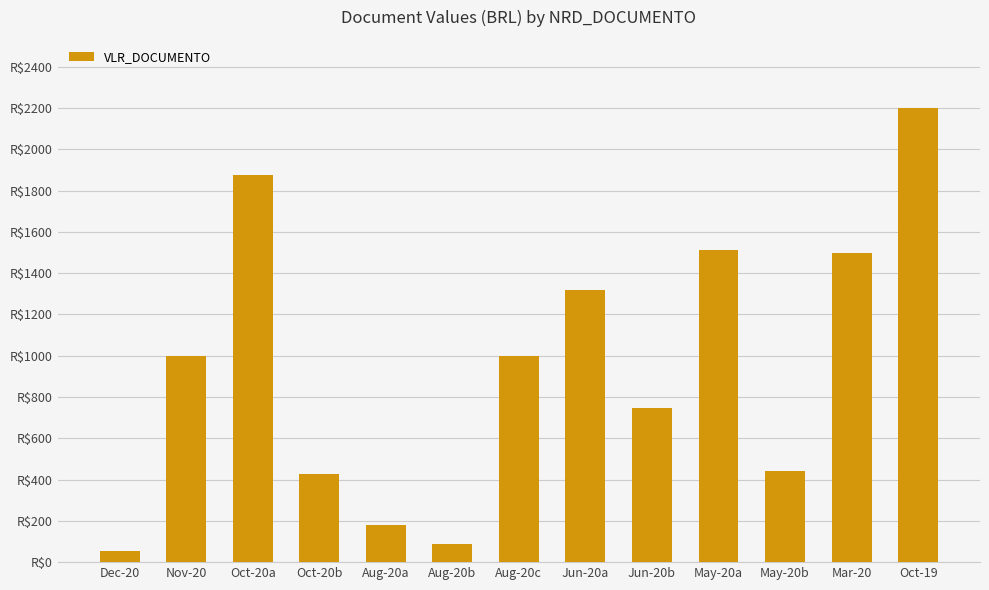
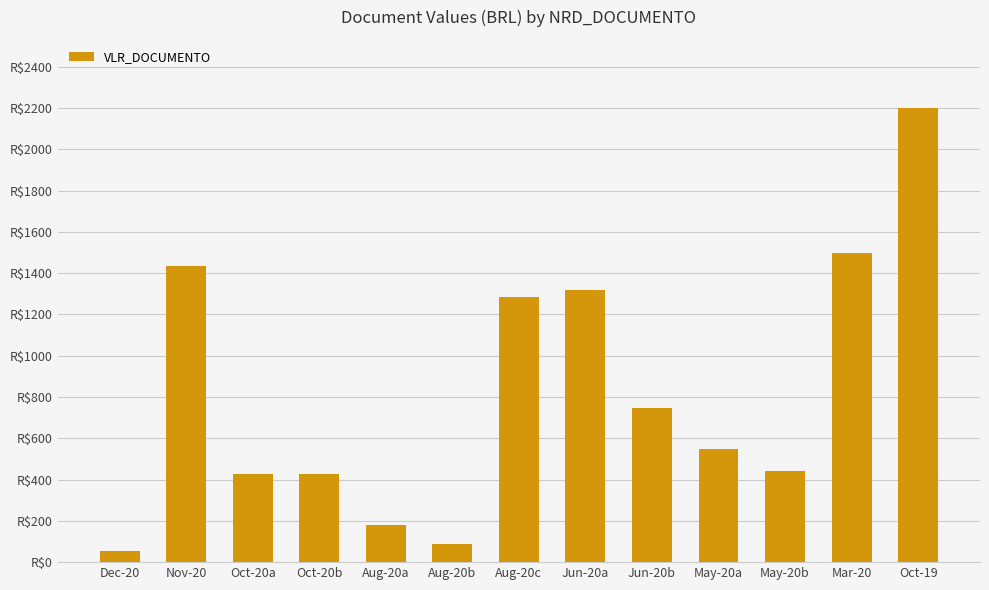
Nov-20: R$1000 -> R$1440
Oct-20a: R$1880 -> R$430
Aug-20c: R$1000 -> R$1280
May-20a: R$1510 -> R$550
